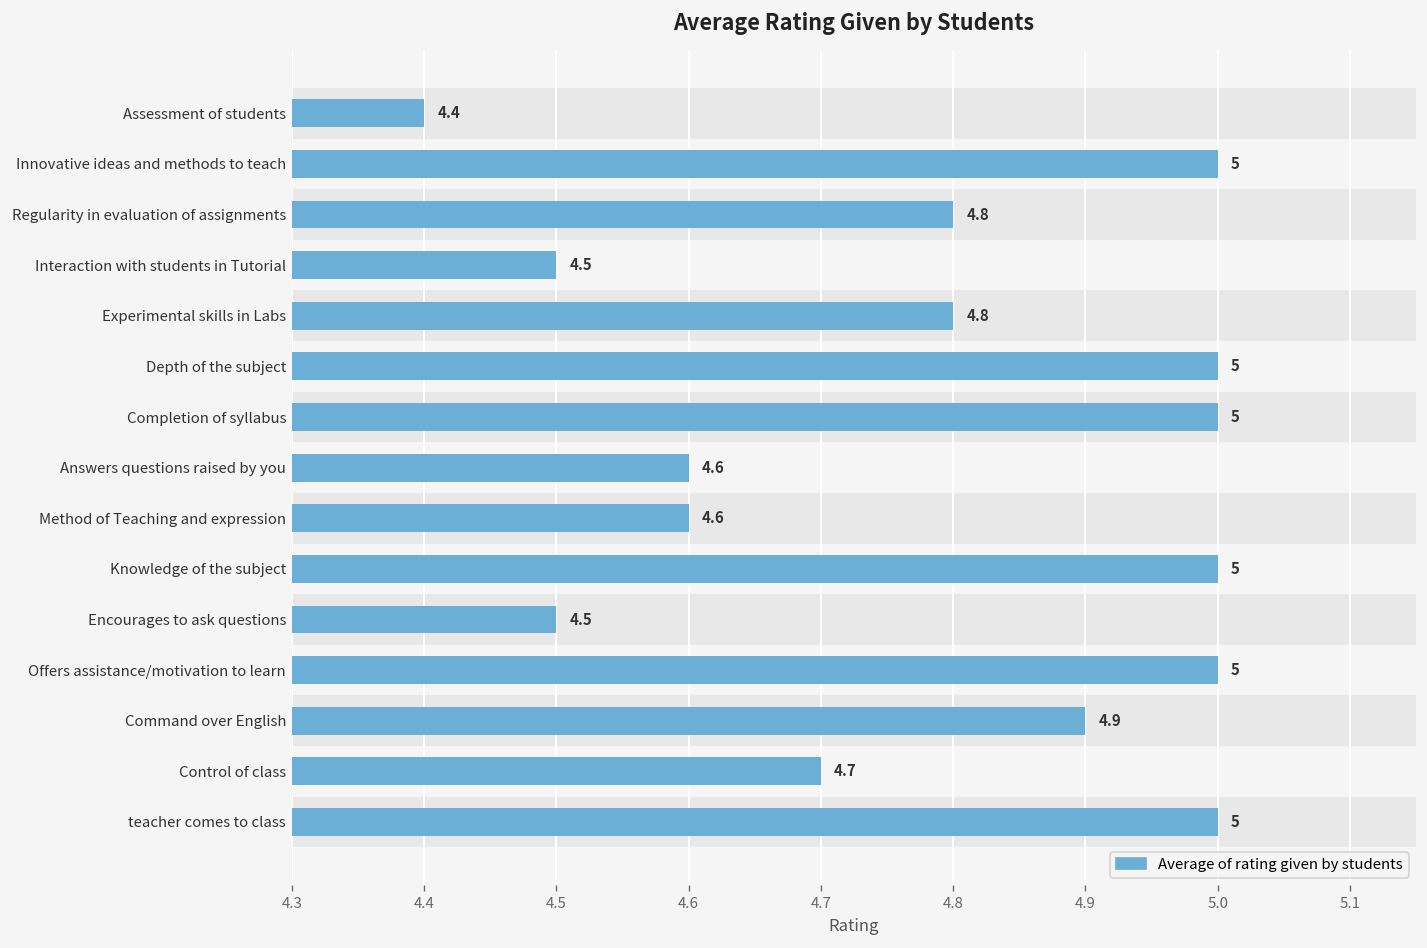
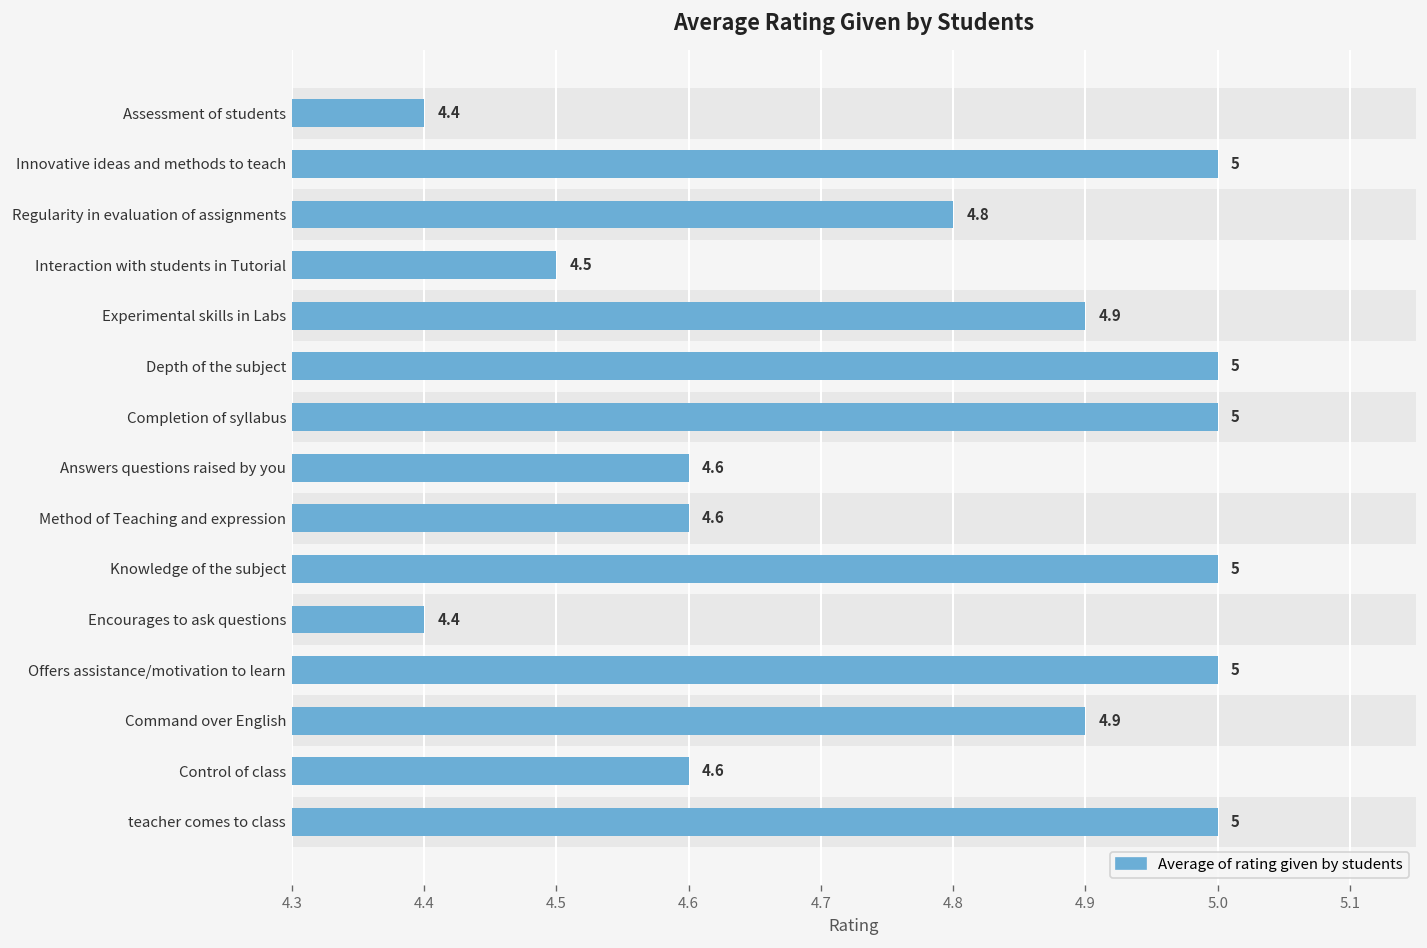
Average of rating given by students, Experimental skills in Labs: 4.8 -> 4.9
Average of rating given by students, Encourages to ask questions: 4.5 -> 4.4
Average of rating given by students, Control of class: 4.7 -> 4.6
